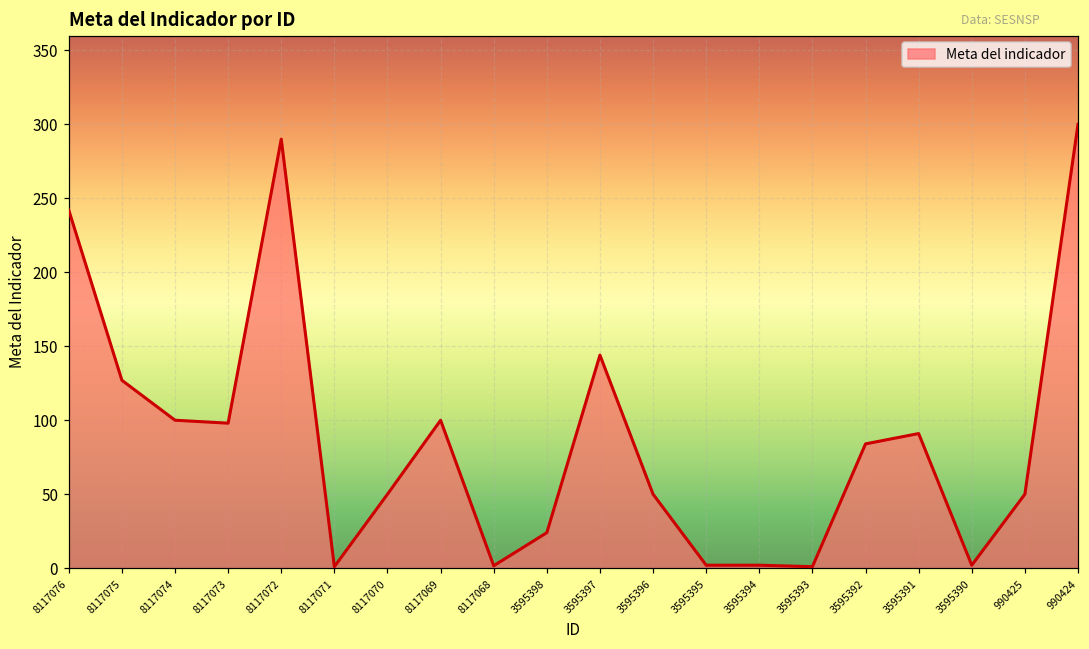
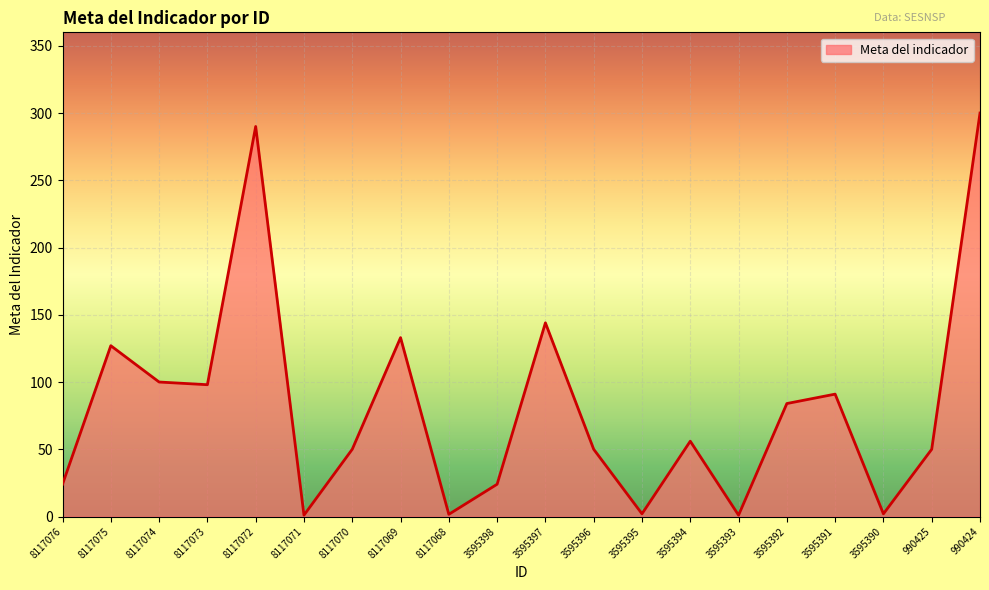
8117076: 242 -> 24
8117069: 100 -> 133
3595394: 2 -> 56
